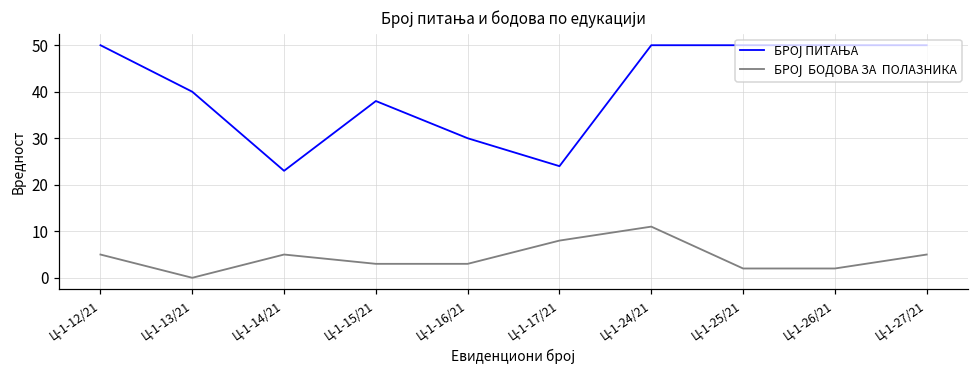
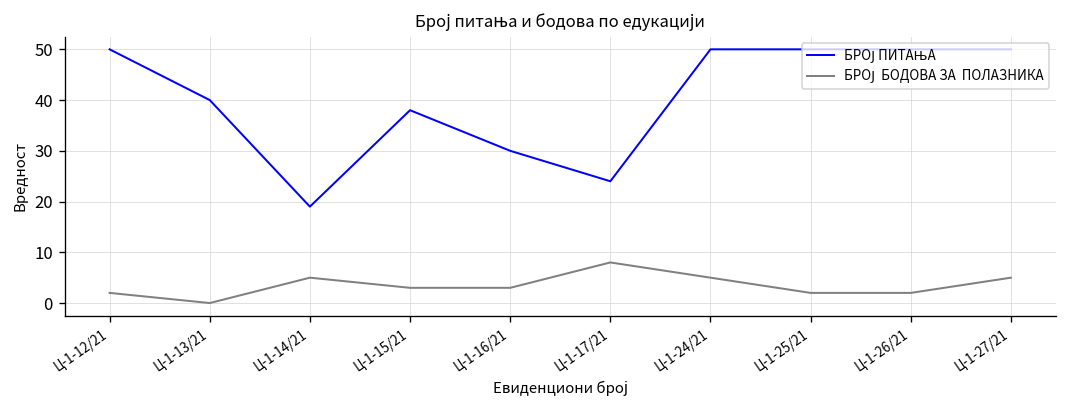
БРОЈ БОДОВА ЗА ПОЛАЗНИКА, Ц-1-12/21: 5 -> 2
БРОЈ ПИТАЊА, Ц-1-14/21: 23 -> 19
БРОЈ БОДОВА ЗА ПОЛАЗНИКА, Ц-1-24/21: 11 -> 5
